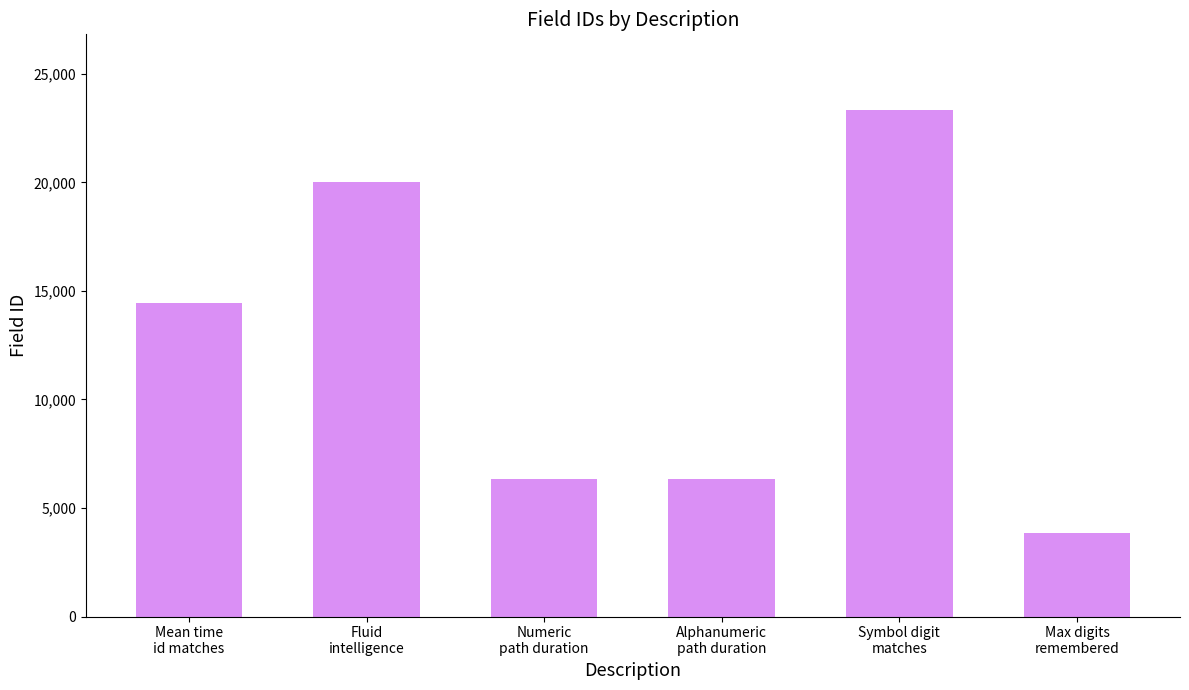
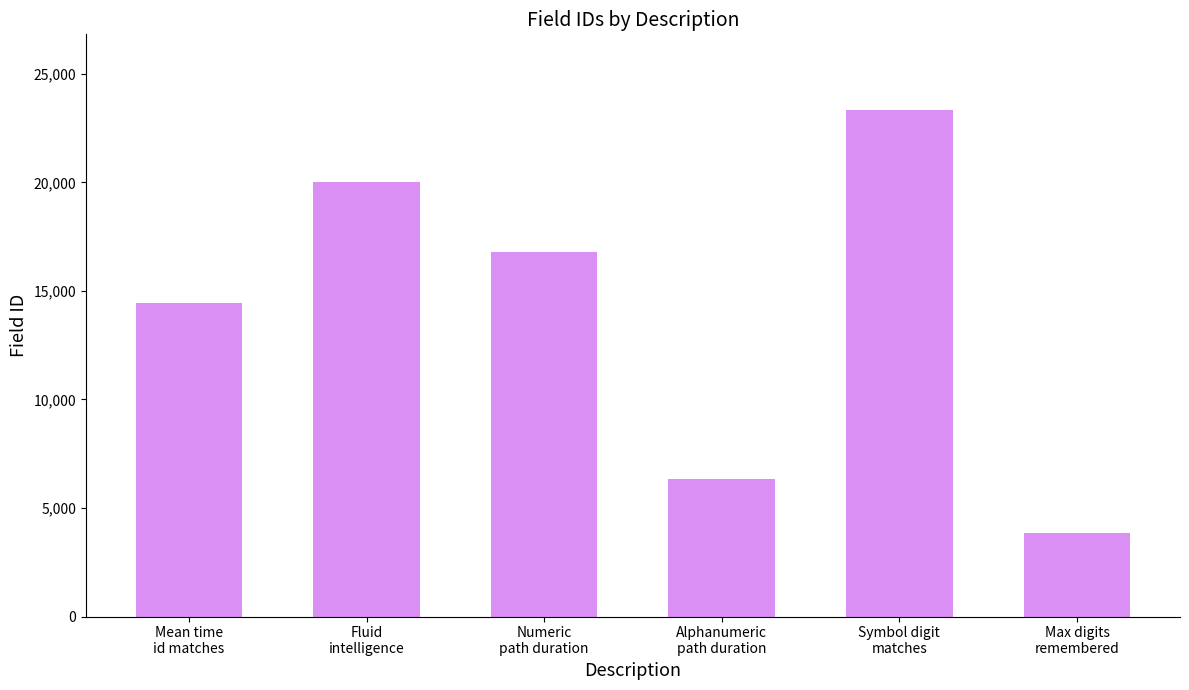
Numeric path duration: 6,300 -> 16,800
